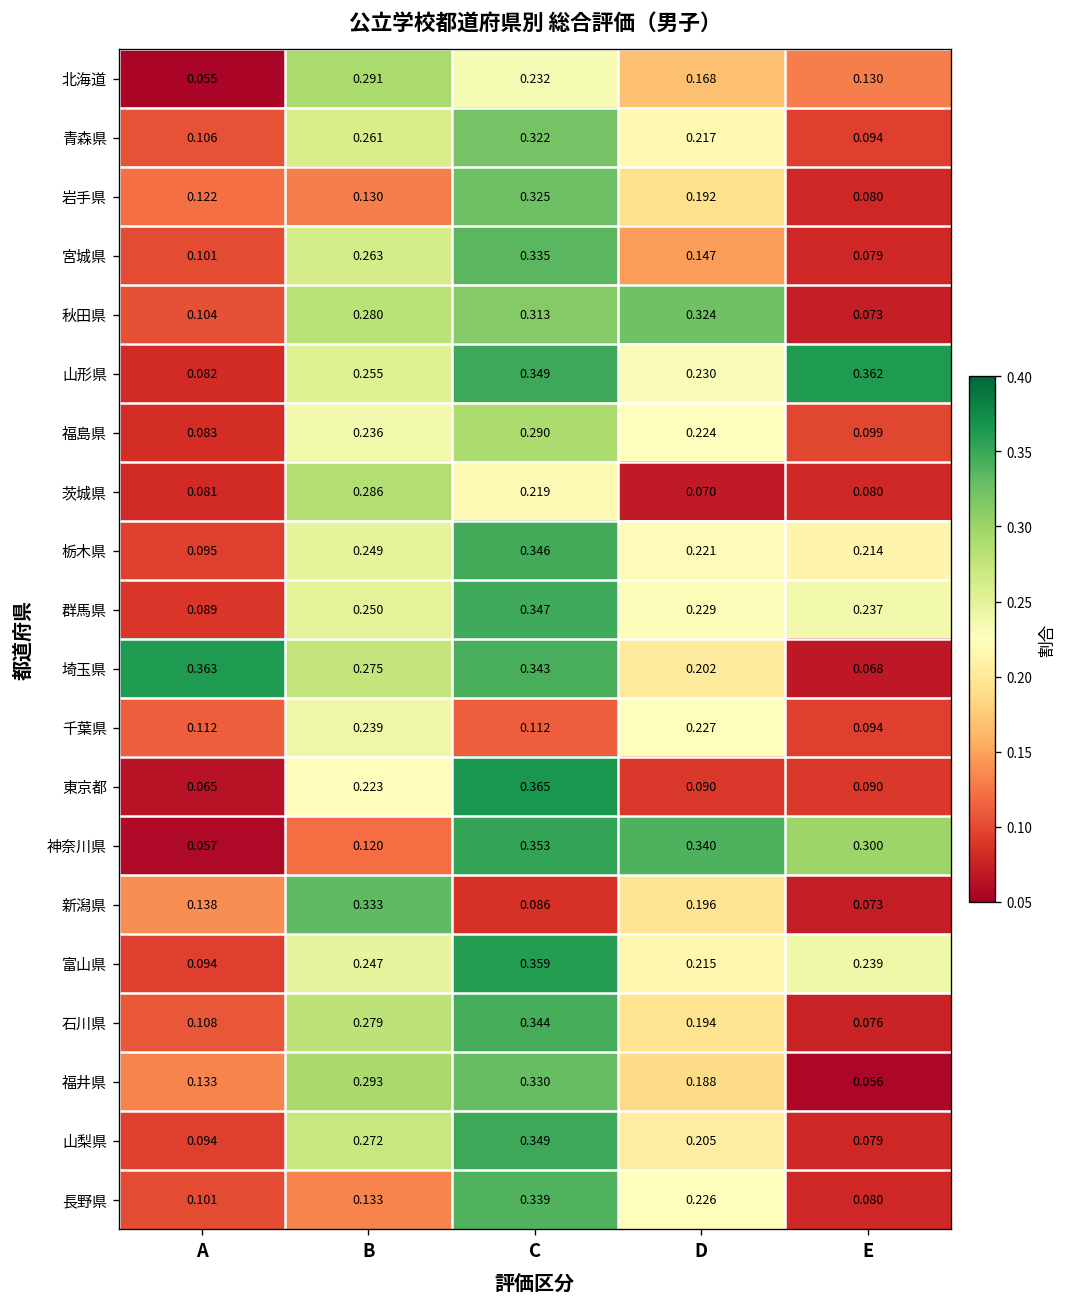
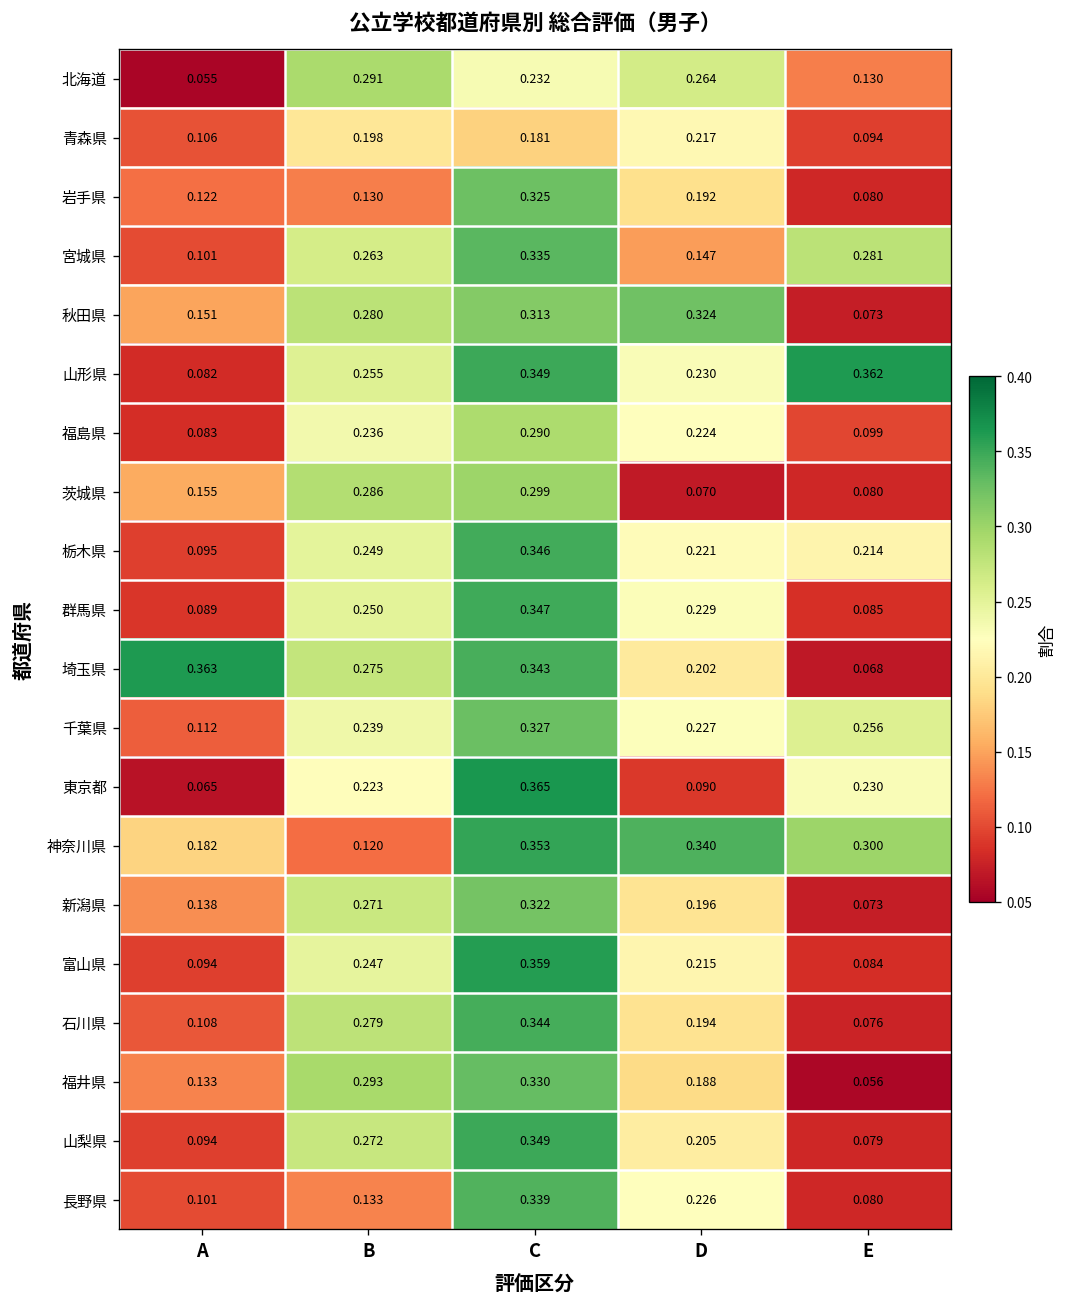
北海道, D: 0.168 -> 0.264
青森県, B: 0.261 -> 0.198
青森県, C: 0.322 -> 0.181
宮城県, E: 0.079 -> 0.281
秋田県, A: 0.104 -> 0.151
茨城県, A: 0.081 -> 0.155
茨城県, C: 0.219 -> 0.299
群馬県, E: 0.237 -> 0.085
千葉県, C: 0.112 -> 0.327
千葉県, E: 0.094 -> 0.256
東京都, E: 0.090 -> 0.230
神奈川県, A: 0.057 -> 0.182
新潟県, B: 0.333 -> 0.271
新潟県, C: 0.086 -> 0.322
富山県, E: 0.239 -> 0.084
